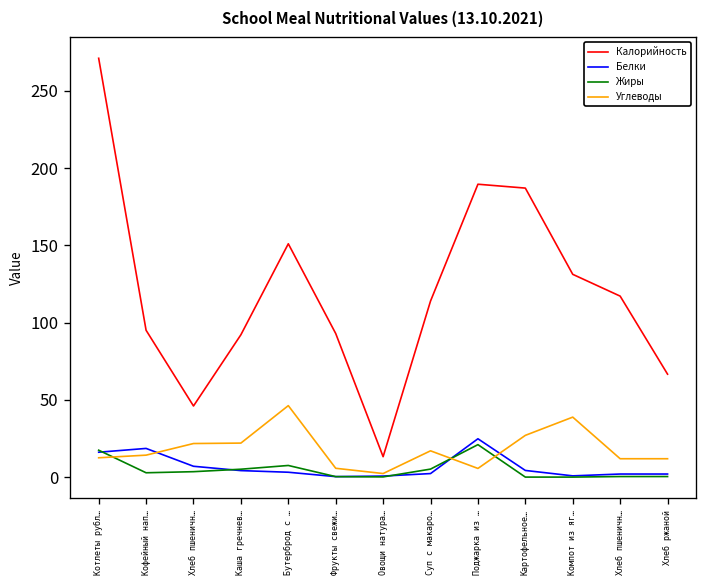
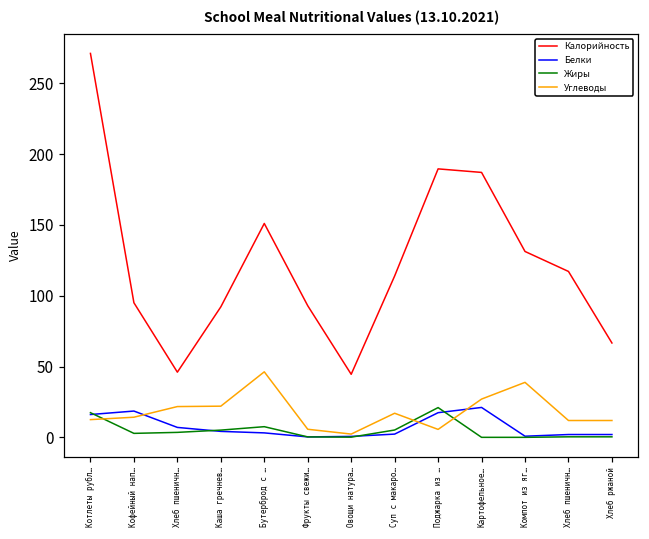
Калорийность, Овощи натура…: 13 -> 45
Белки, Поджарка из …: 25 -> 17
Белки, Картофельное…: 4 -> 21
